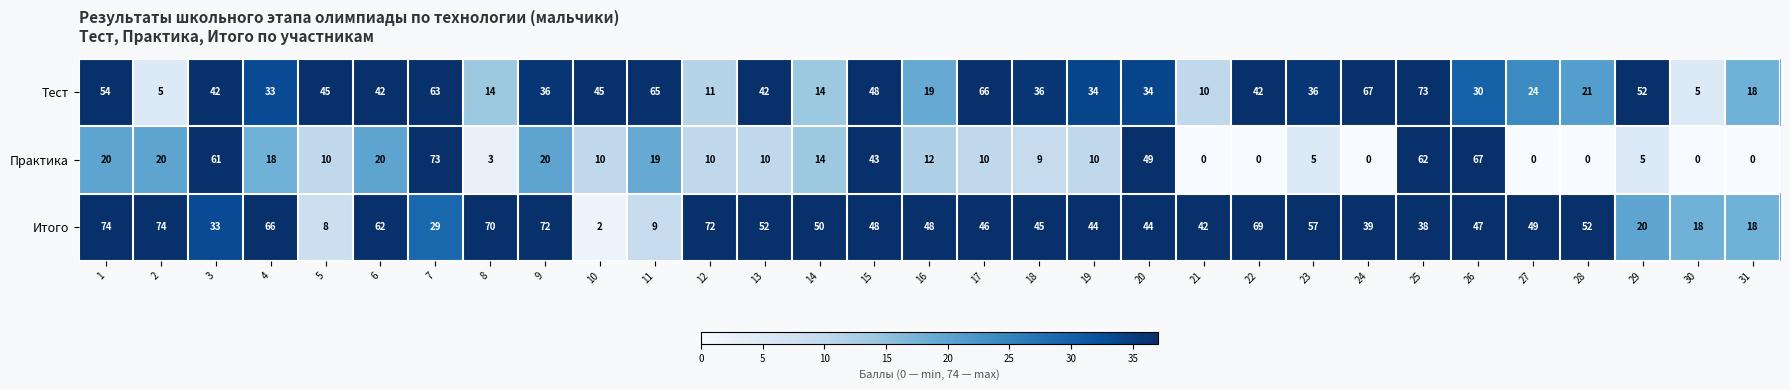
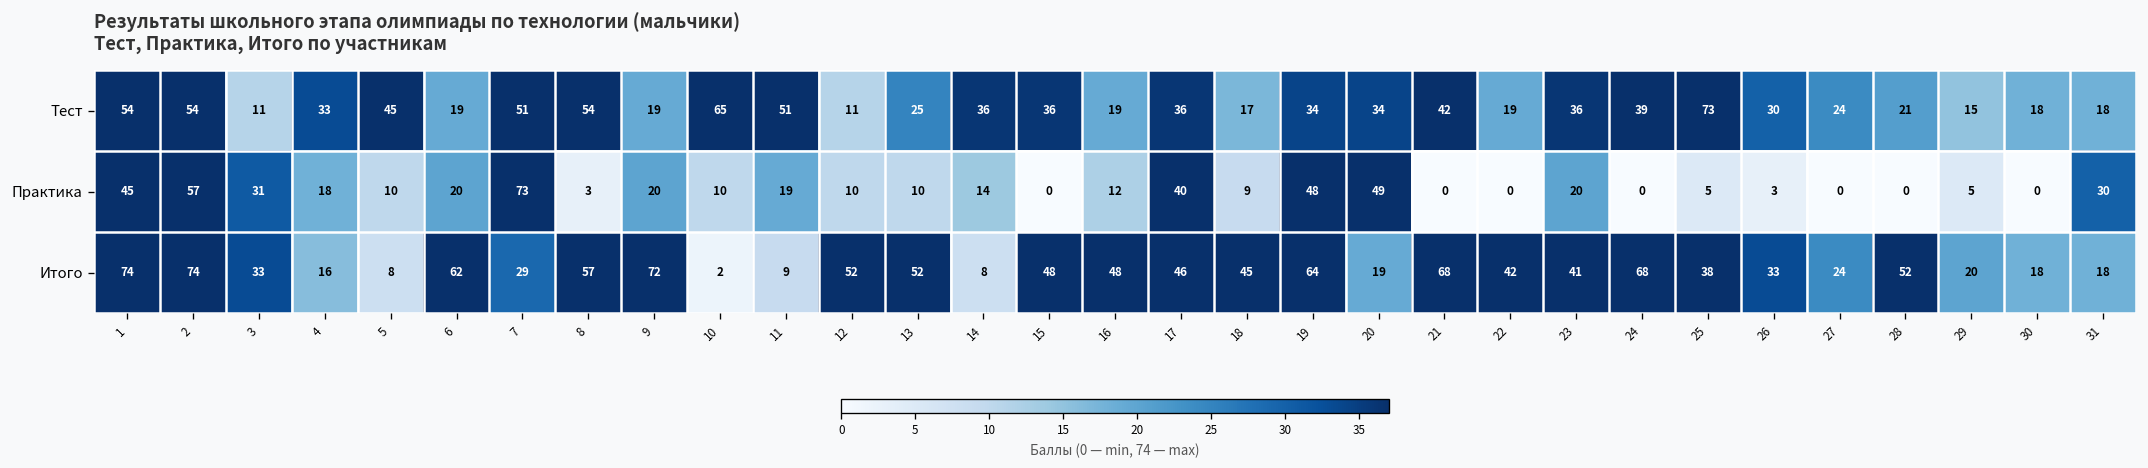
Тест, 2: 5 -> 54
Тест, 3: 42 -> 11
Тест, 6: 42 -> 19
Тест, 7: 63 -> 51
Тест, 8: 14 -> 54
Тест, 9: 36 -> 19
Тест, 10: 45 -> 65
Тест, 11: 65 -> 51
Тест, 13: 42 -> 25
Тест, 14: 14 -> 36
Тест, 15: 48 -> 36
Тест, 17: 66 -> 36
Тест, 18: 36 -> 17
Тест, 21: 10 -> 42
Тест, 22: 42 -> 19
Тест, 24: 67 -> 39
Тест, 29: 52 -> 15
Тест, 30: 5 -> 18
Практика, 1: 20 -> 45
Практика, 2: 20 -> 57
Практика, 3: 61 -> 31
Практика, 15: 43 -> 0
Практика, 17: 10 -> 40
Практика, 19: 10 -> 48
Практика, 23: 5 -> 20
Практика, 25: 62 -> 5
Практика, 26: 67 -> 3
Практика, 31: 0 -> 30
Итого, 4: 66 -> 16
Итого, 8: 70 -> 57
Итого, 12: 72 -> 52
Итого, 14: 50 -> 8
Итого, 19: 44 -> 64
Итого, 20: 44 -> 19
Итого, 21: 42 -> 68
Итого, 22: 69 -> 42
Итого, 23: 57 -> 41
Итого, 24: 39 -> 68
Итого, 26: 47 -> 33
Итого, 27: 49 -> 24
